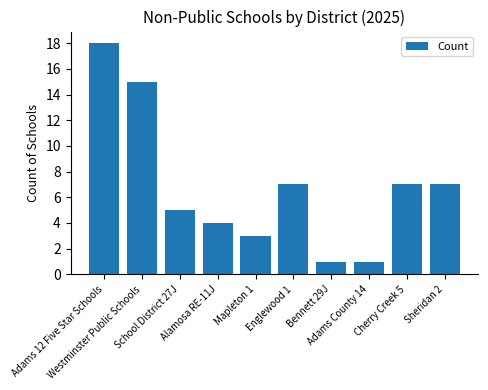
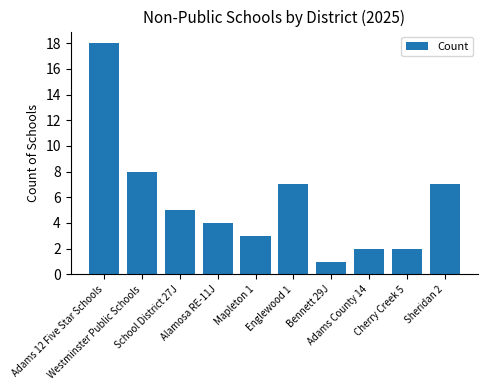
Westminster Public Schools: 15 -> 8
Adams County 14: 1 -> 2
Cherry Creek 5: 7 -> 2
